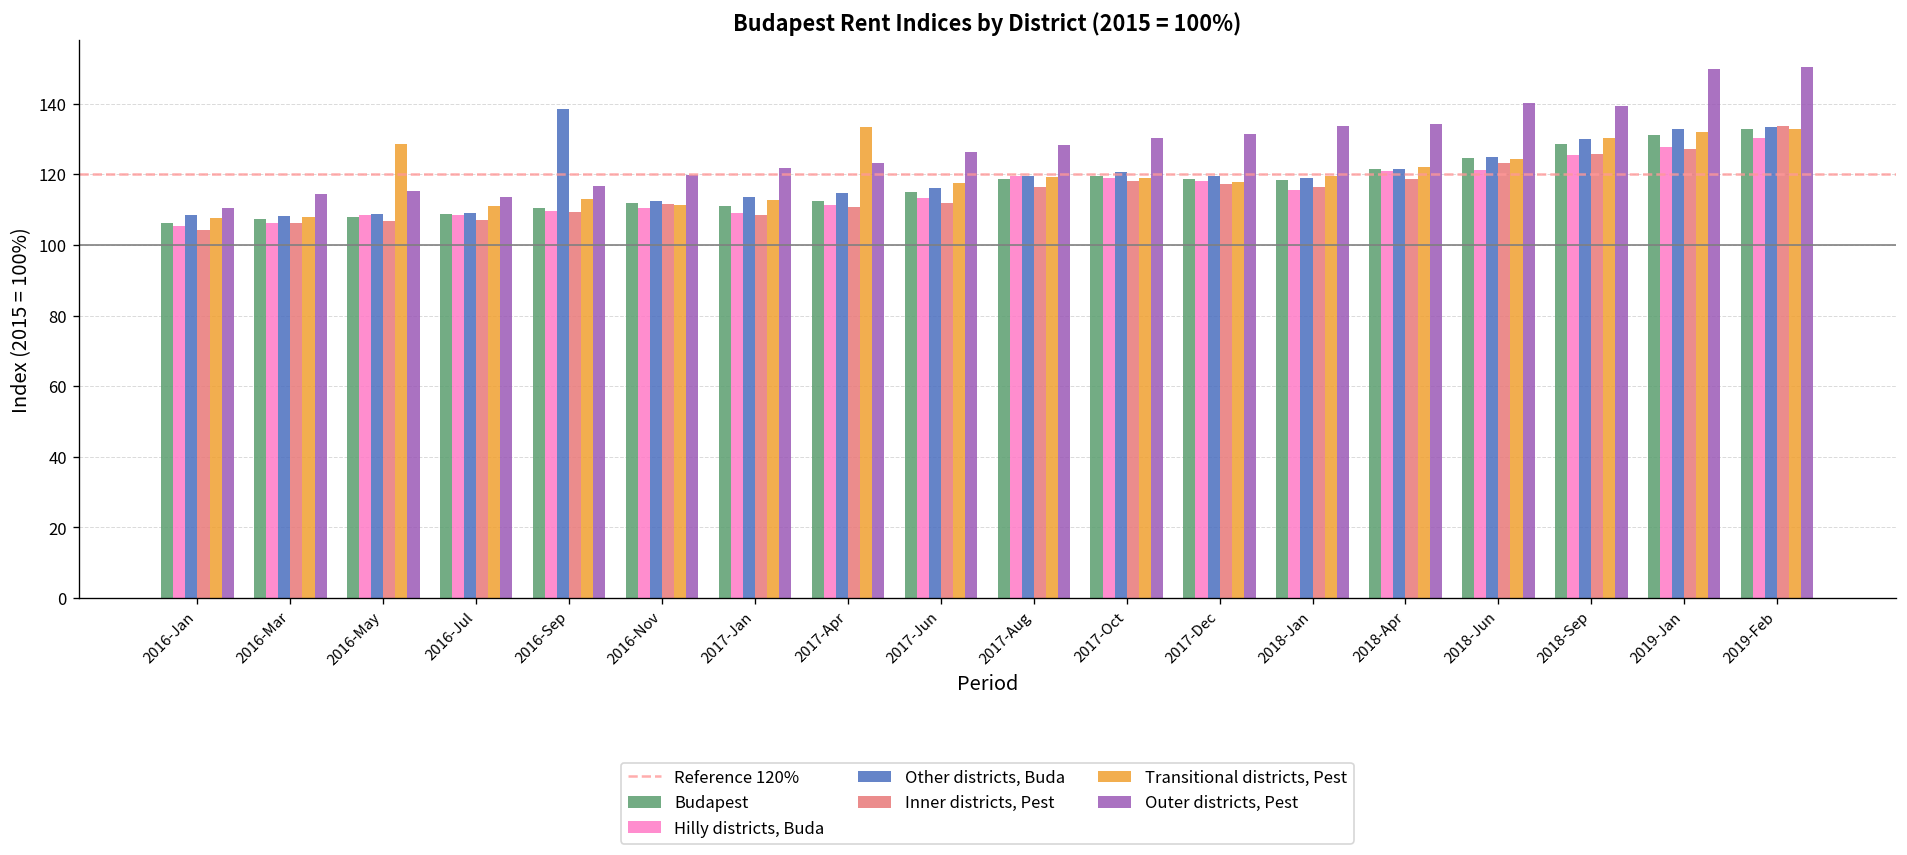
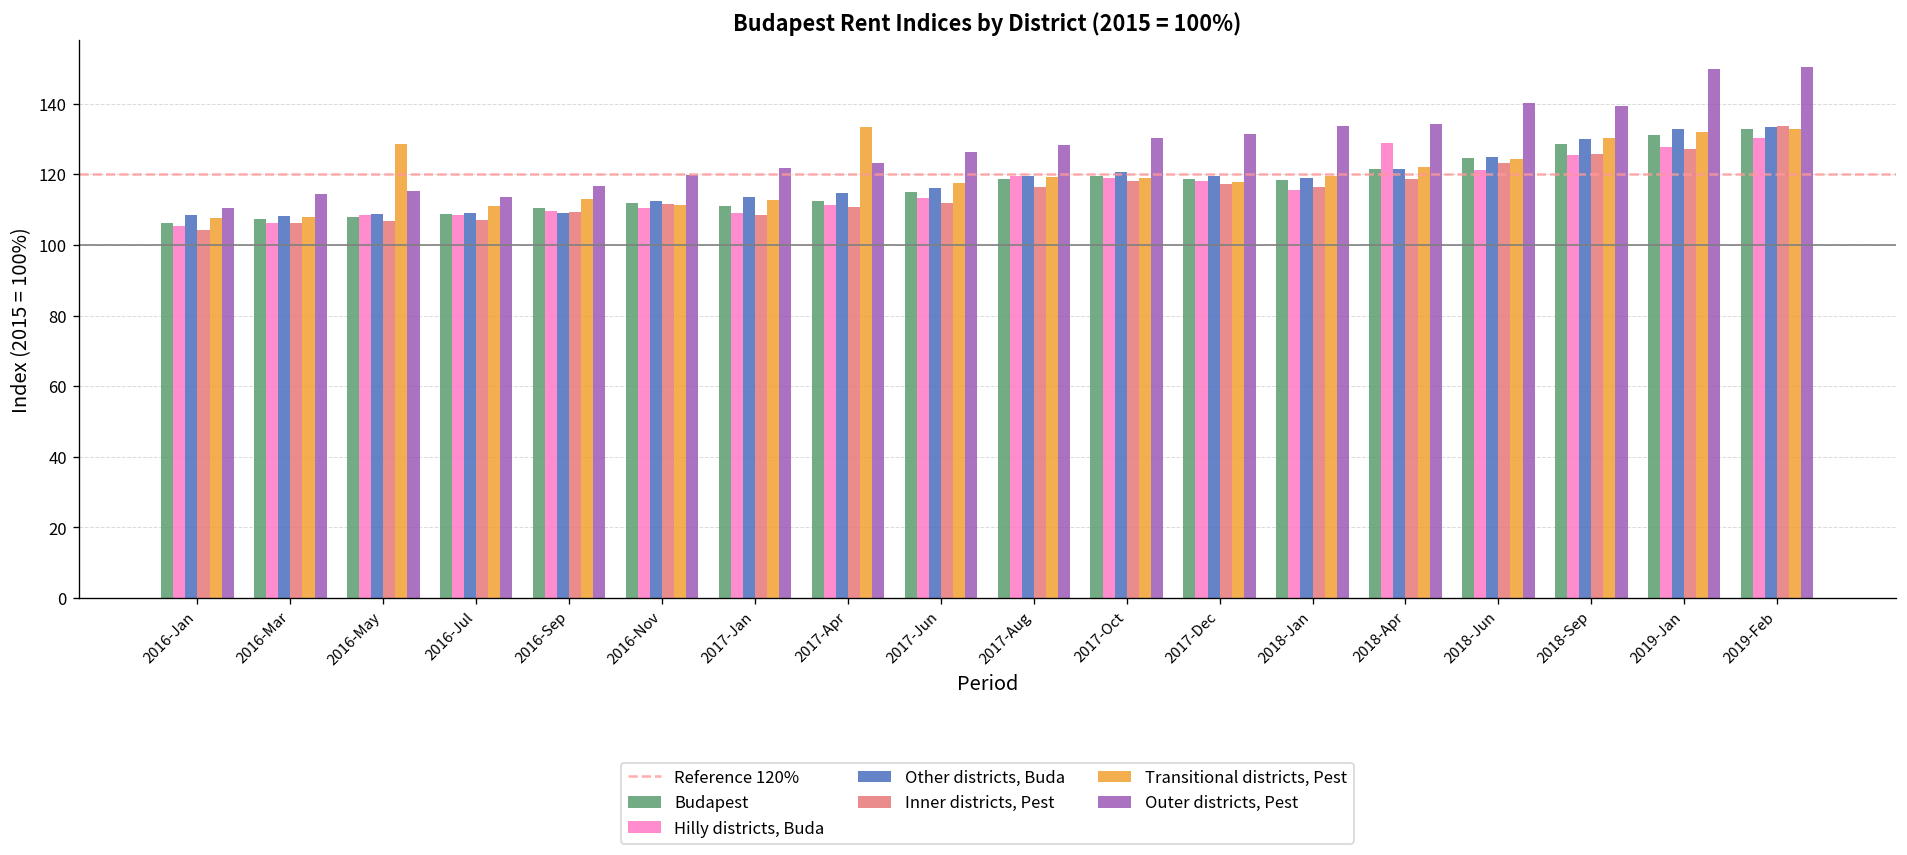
Other districts, Buda, 2016-Sep: 139 -> 109
Hilly districts, Buda, 2018-Apr: 121 -> 129
